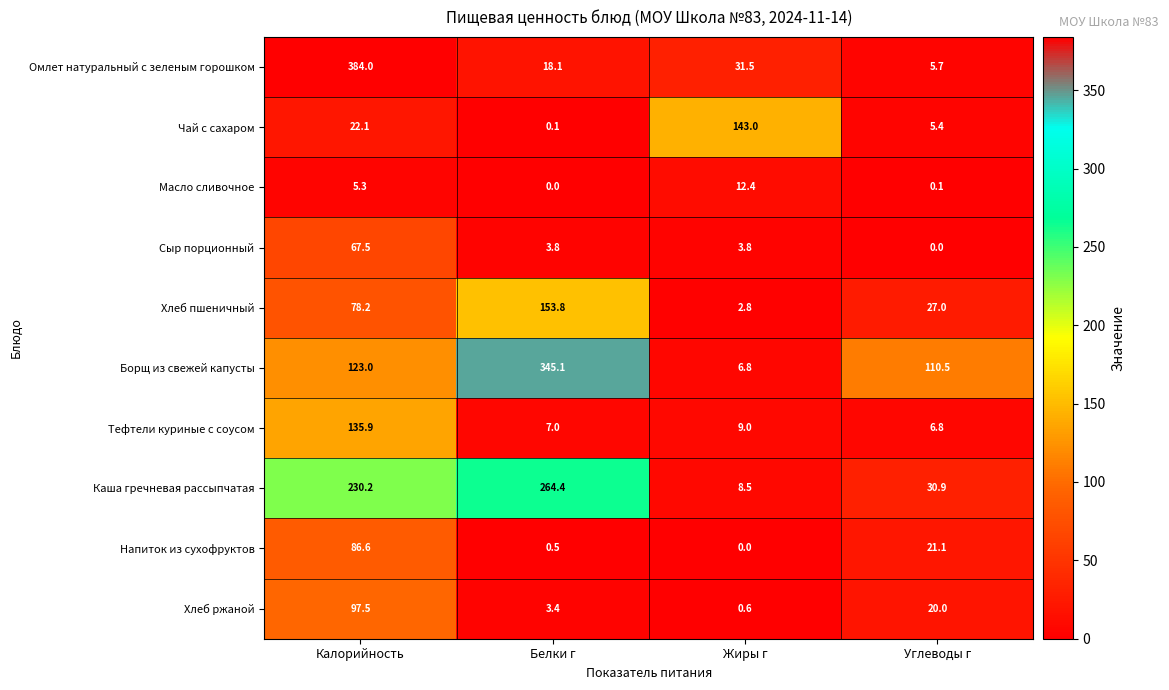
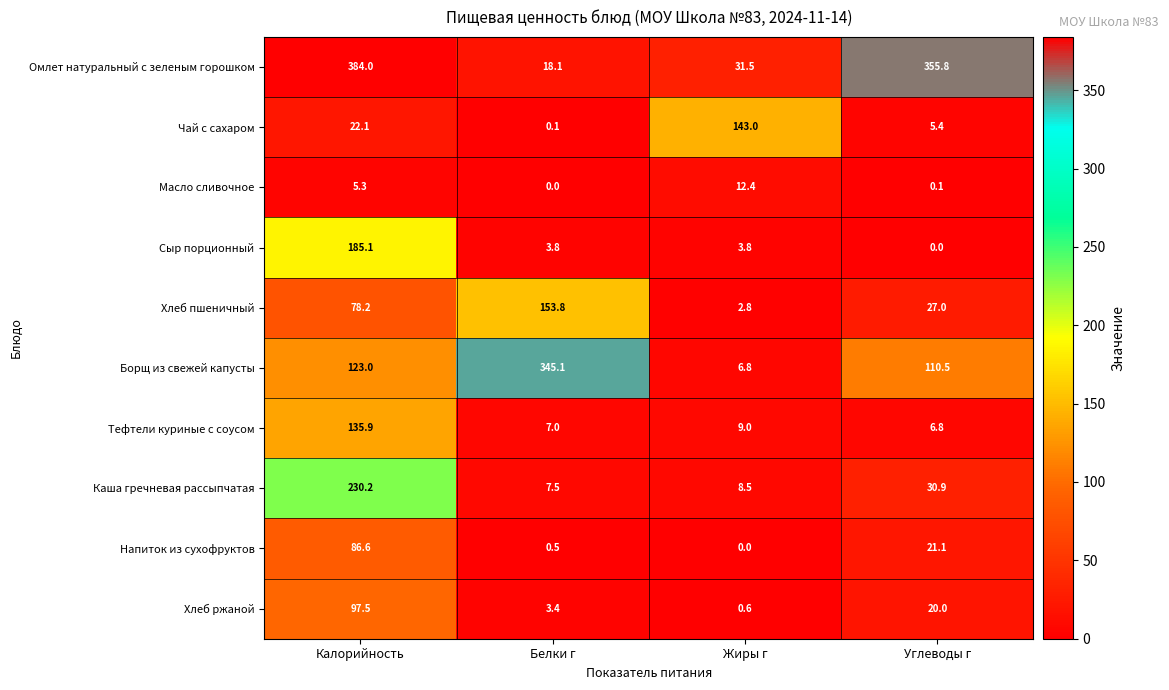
Омлет натуральный с зеленым горошком, Углеводы г: 5.7 -> 355.8
Сыр порционный, Калорийность: 67.5 -> 185.1
Каша гречневая рассыпчатая, Белки г: 264.4 -> 7.5
